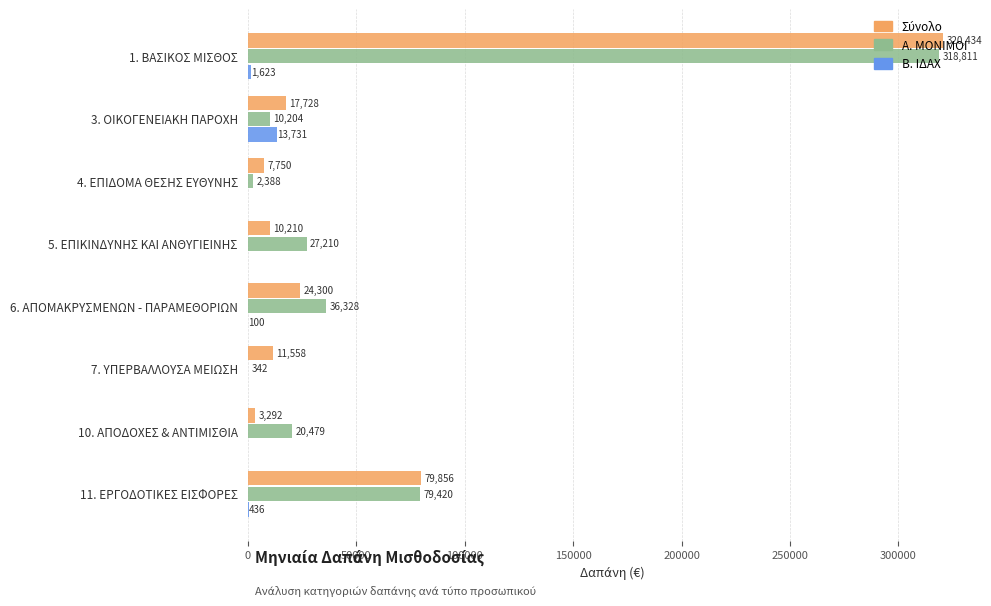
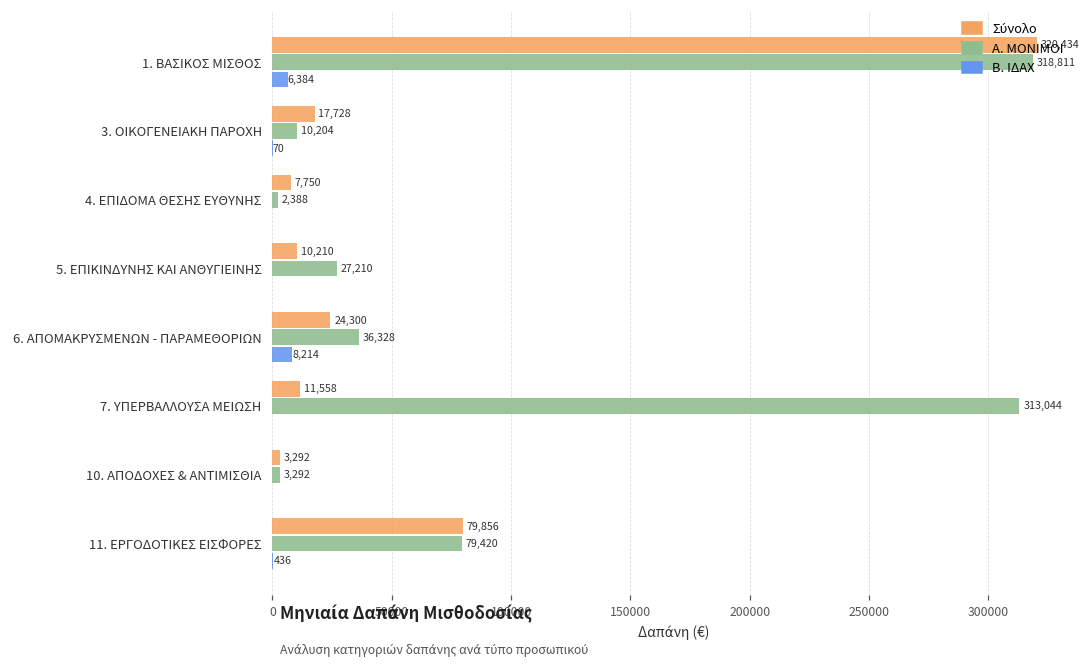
Β. ΙΔΑΧ, 1. ΒΑΣΙΚΟΣ ΜΙΣΘΟΣ: 1,623 -> 6,384
Β. ΙΔΑΧ, 3. ΟΙΚΟΓΕΝΕΙΑΚΗ ΠΑΡΟΧΗ: 13,731 -> 70
Β. ΙΔΑΧ, 6. ΑΠΟΜΑΚΡΥΣΜΕΝΩΝ - ΠΑΡΑΜΕΘΟΡΙΩΝ: 100 -> 8,214
Α. ΜΟΝΙΜΟΙ, 7. ΥΠΕΡΒΑΛΛΟΥΣΑ ΜΕΙΩΣΗ: 342 -> 313,044
Α. ΜΟΝΙΜΟΙ, 10. ΑΠΟΔΟΧΕΣ & ΑΝΤΙΜΙΣΘΙΑ: 20,479 -> 3,292
